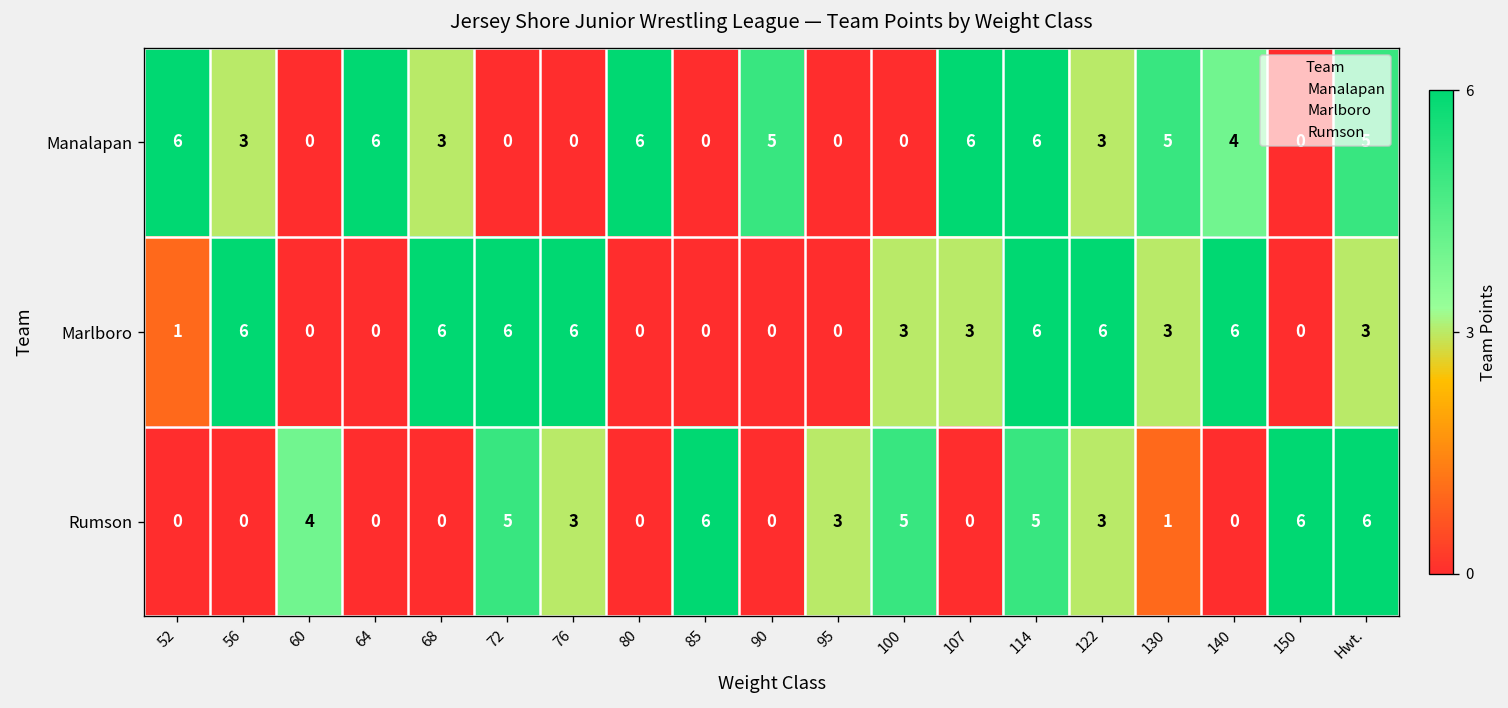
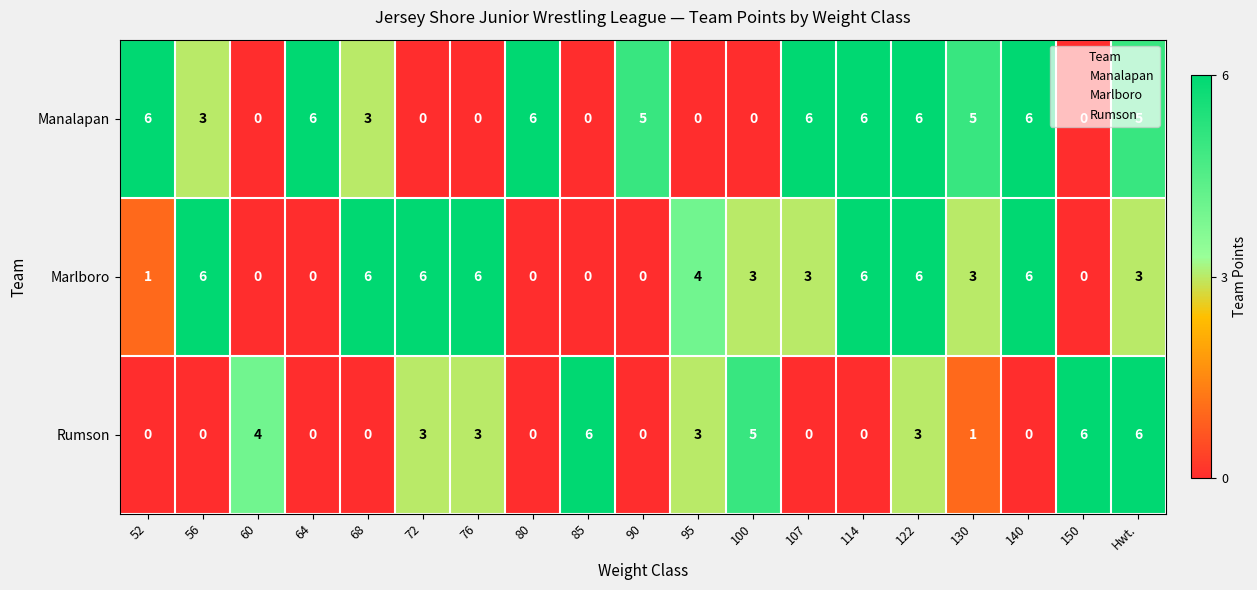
Manalapan, 122: 3 -> 6
Manalapan, 140: 4 -> 6
Marlboro, 95: 0 -> 4
Rumson, 72: 5 -> 3
Rumson, 114: 5 -> 0
